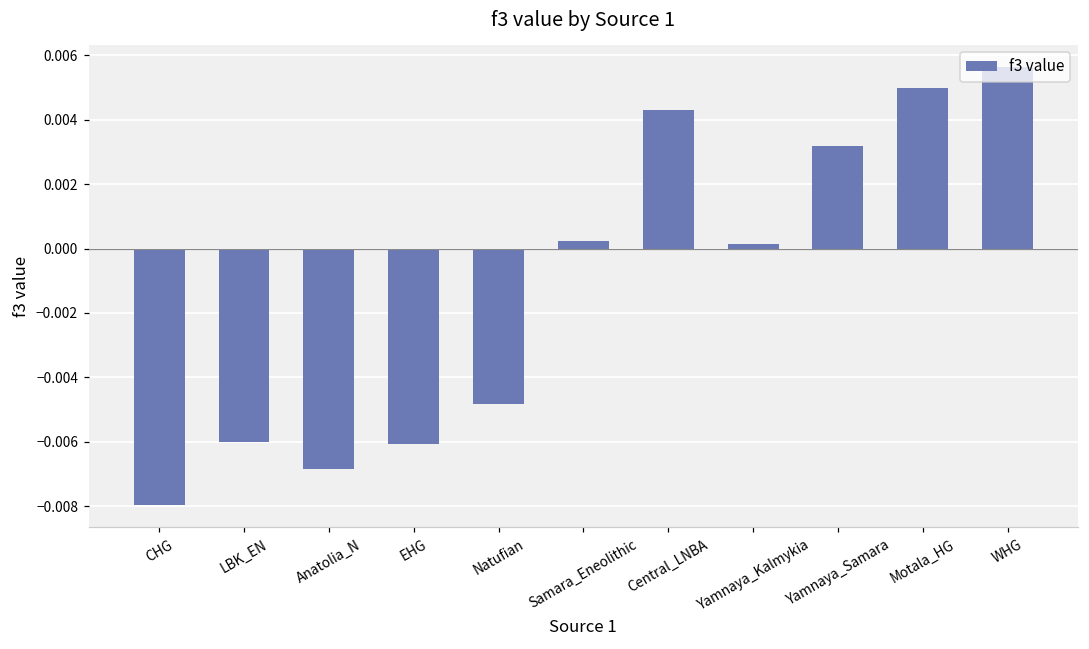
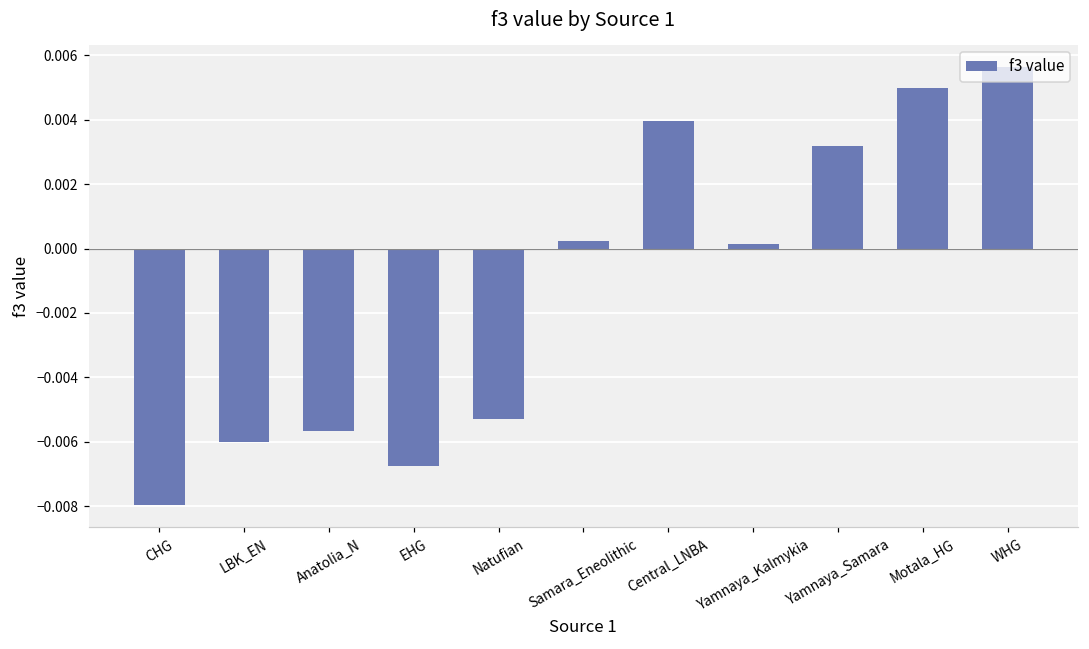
Anatolia_N: -0.0068 -> -0.0057
EHG: -0.0061 -> -0.0068
Natufian: -0.0048 -> -0.0053
Central_LNBA: 0.0043 -> 0.0040
